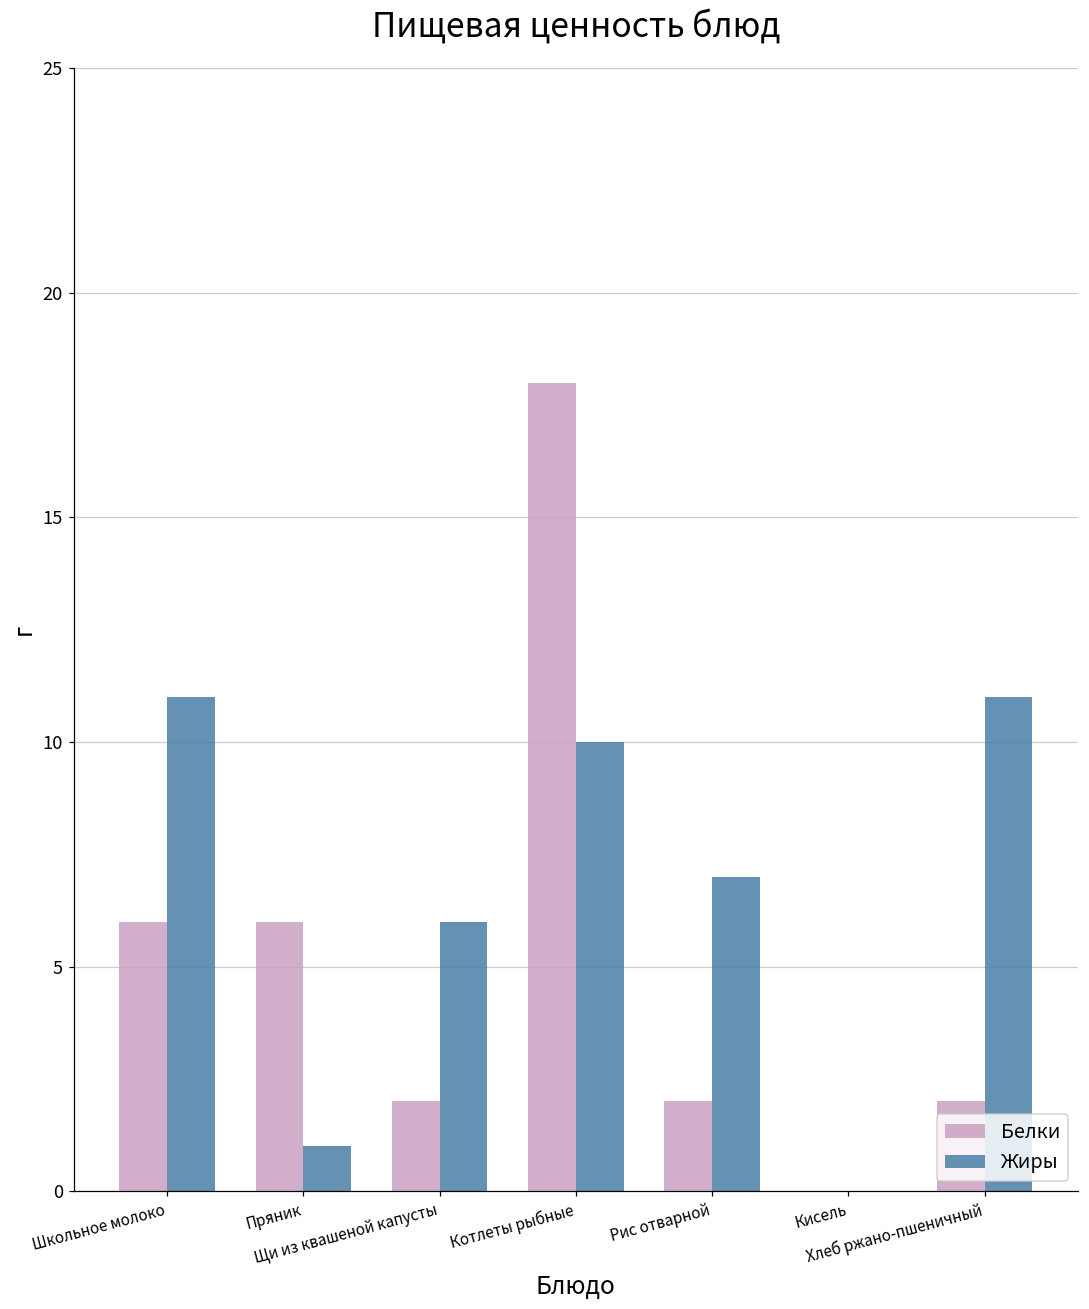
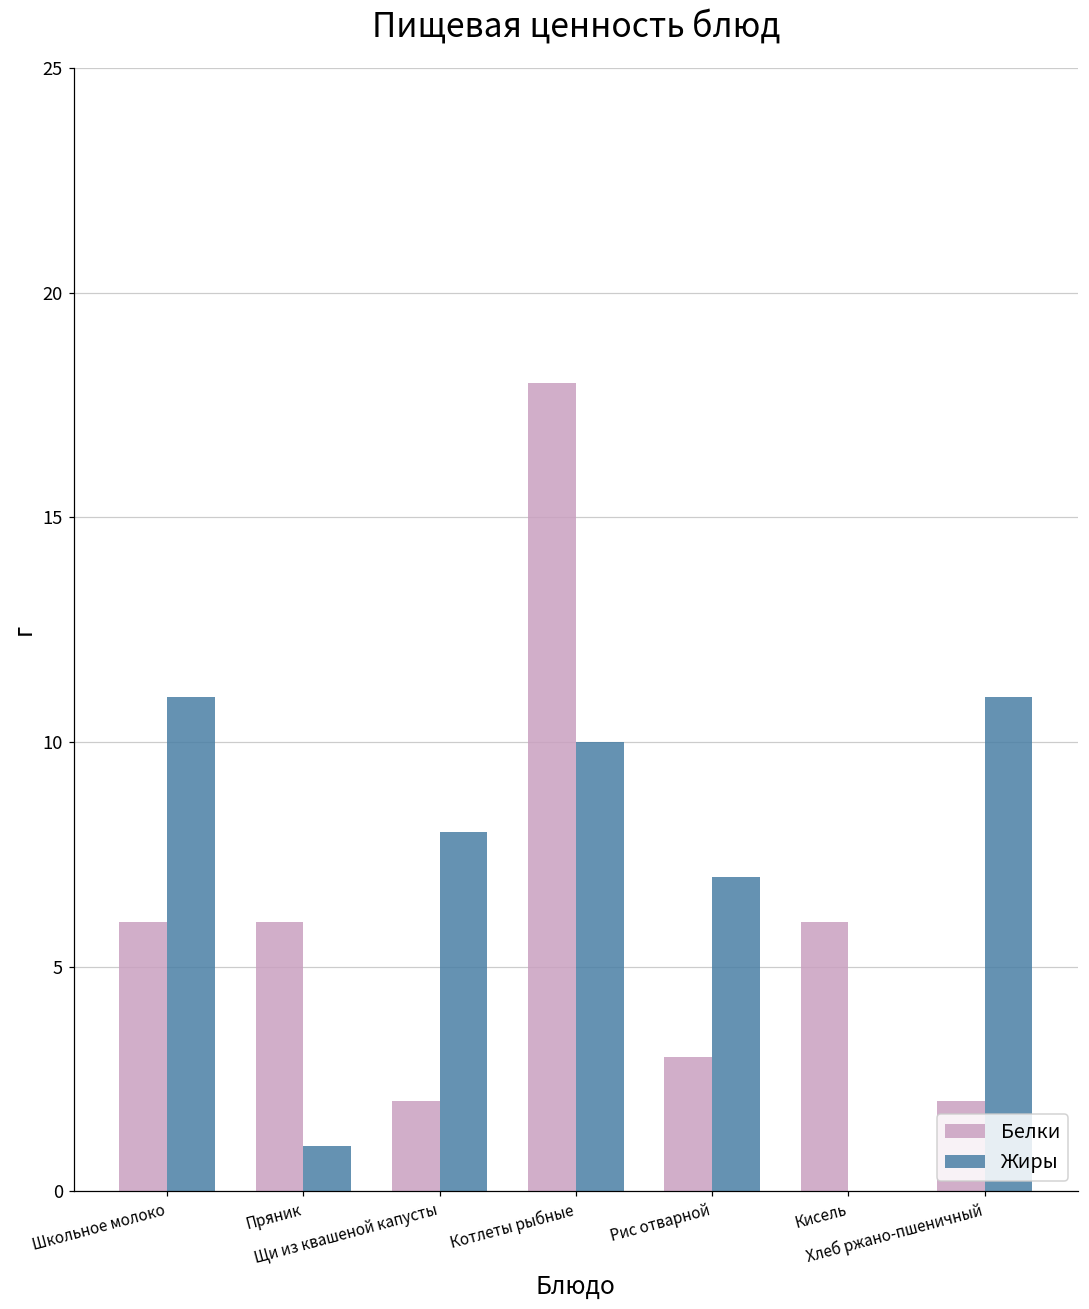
Жиры, Щи из квашеной капусты: 6 -> 8
Белки, Рис отварной: 2 -> 3
Белки, Кисель: 0 -> 6
